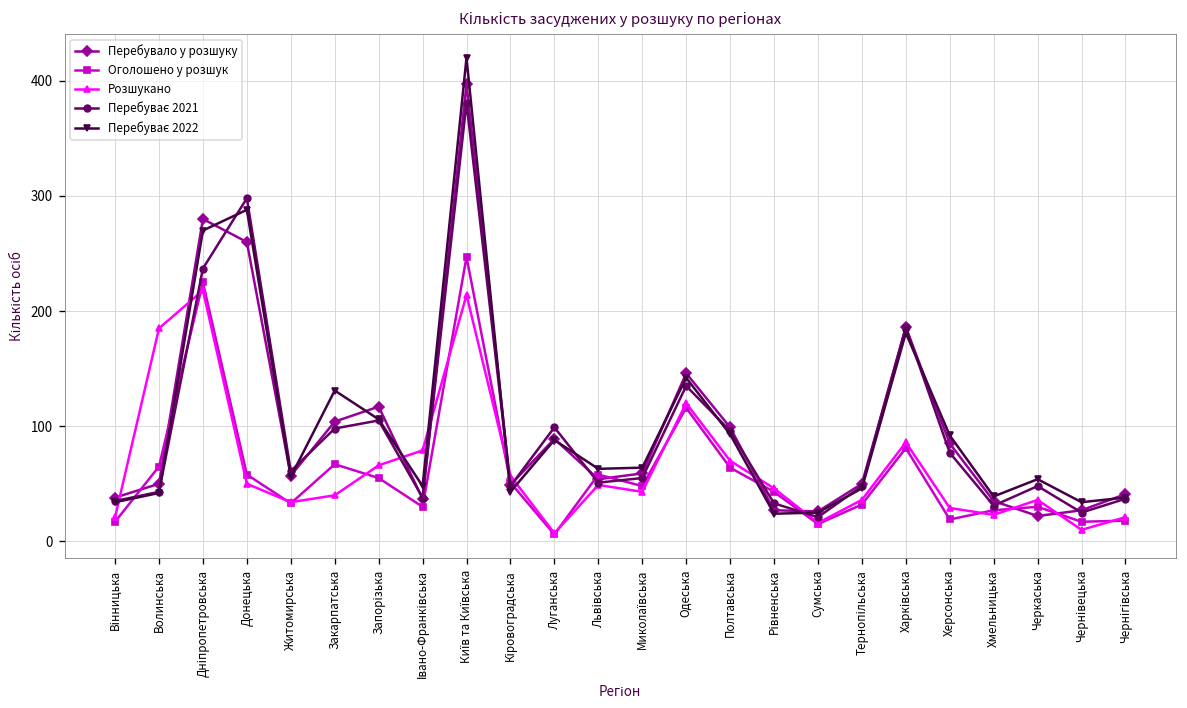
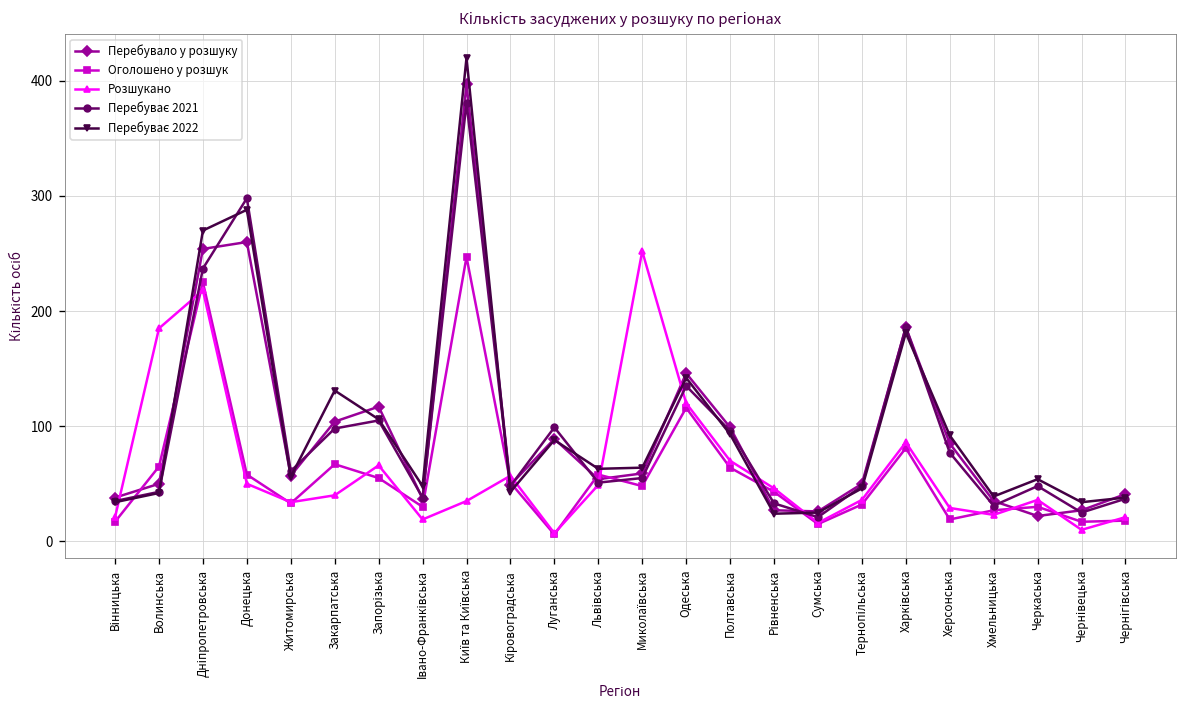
Перебувало у розшуку, Дніпропетровська: 280 -> 250
Розшукано, Івано-Франківська: 80 -> 20
Розшукано, Київ та Київська: 210 -> 40
Розшукано, Миколаївська: 40 -> 250
